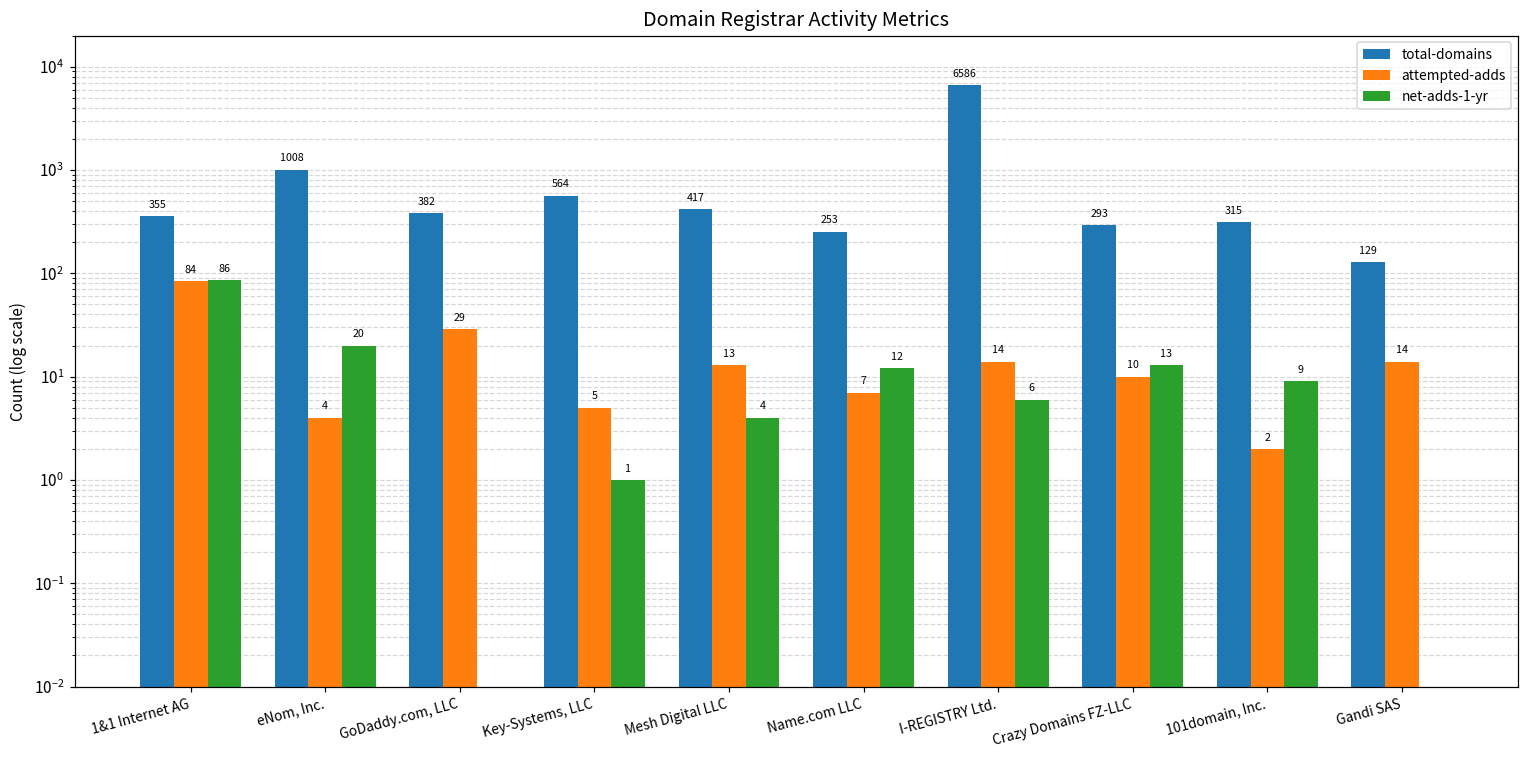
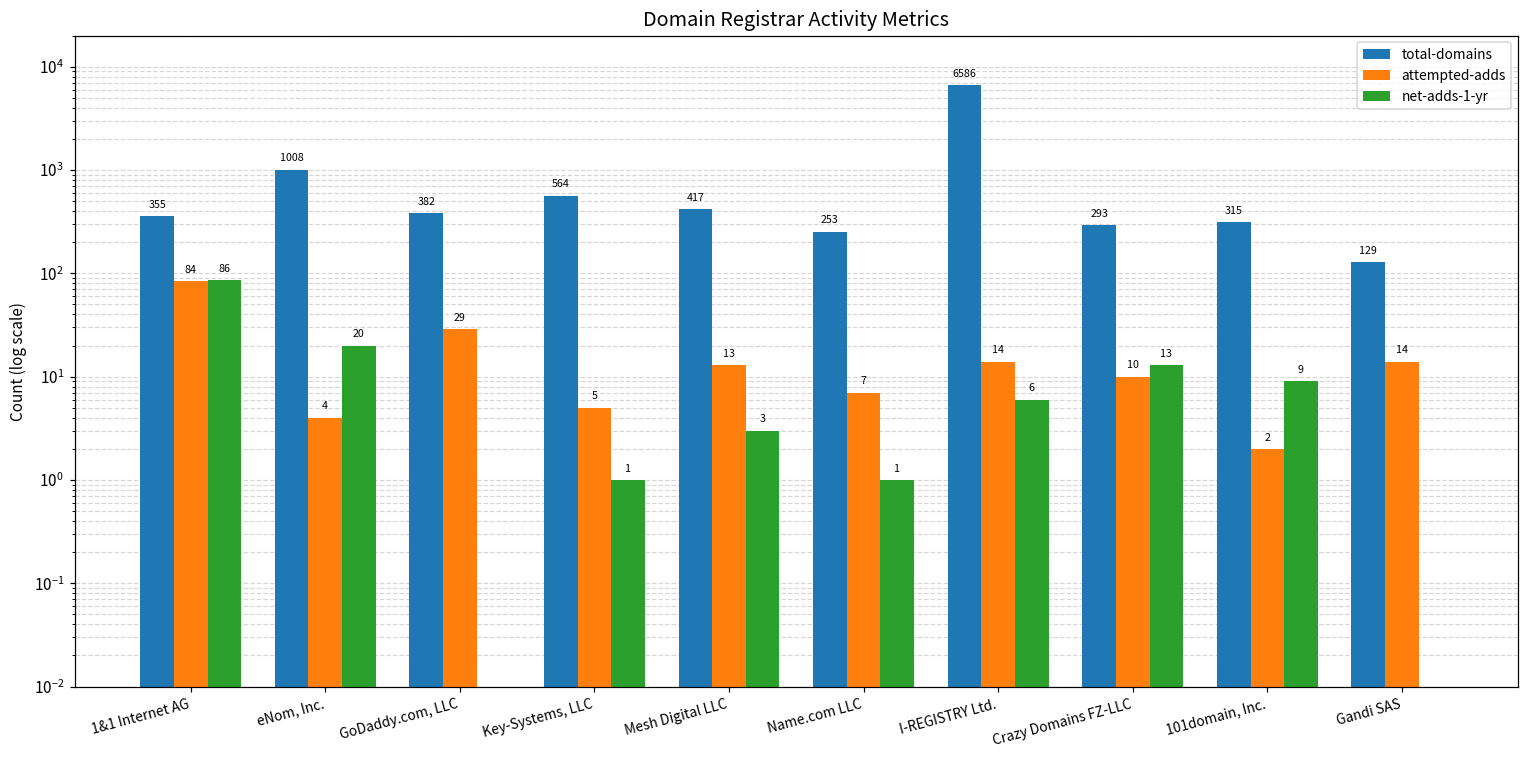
net-adds-1-yr, Mesh Digital LLC: 4 -> 3
net-adds-1-yr, Name.com LLC: 12 -> 1
